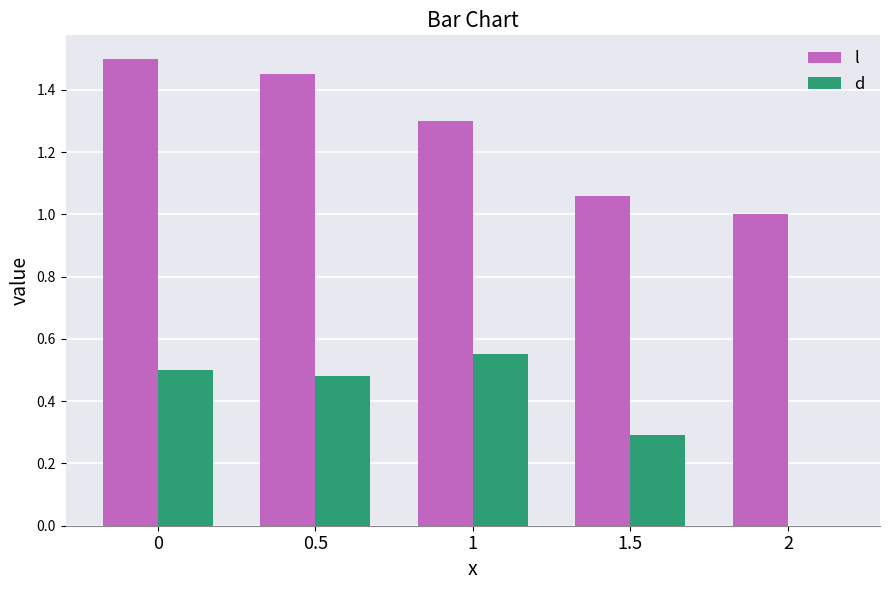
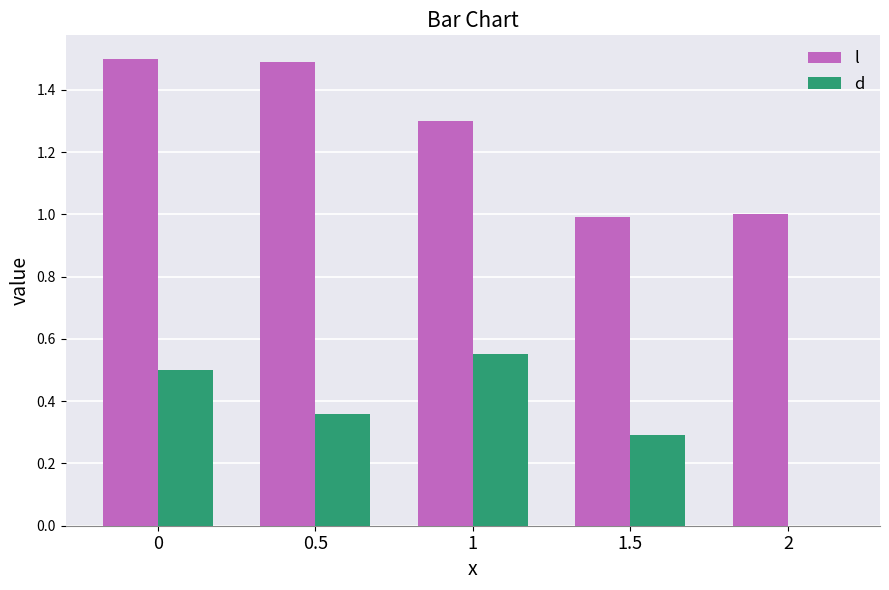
l, 0.5: 1.45 -> 1.49
d, 0.5: 0.48 -> 0.36
l, 1.5: 1.06 -> 0.99
